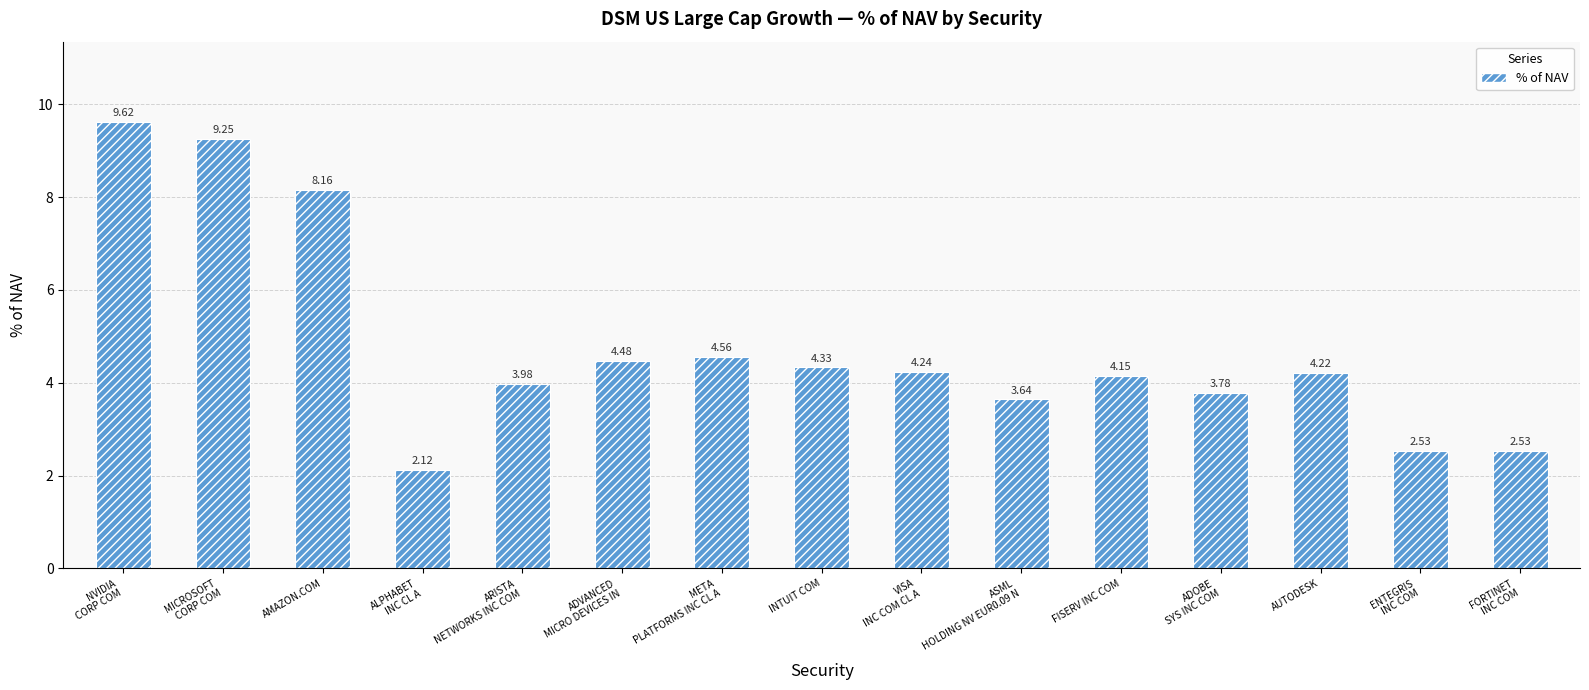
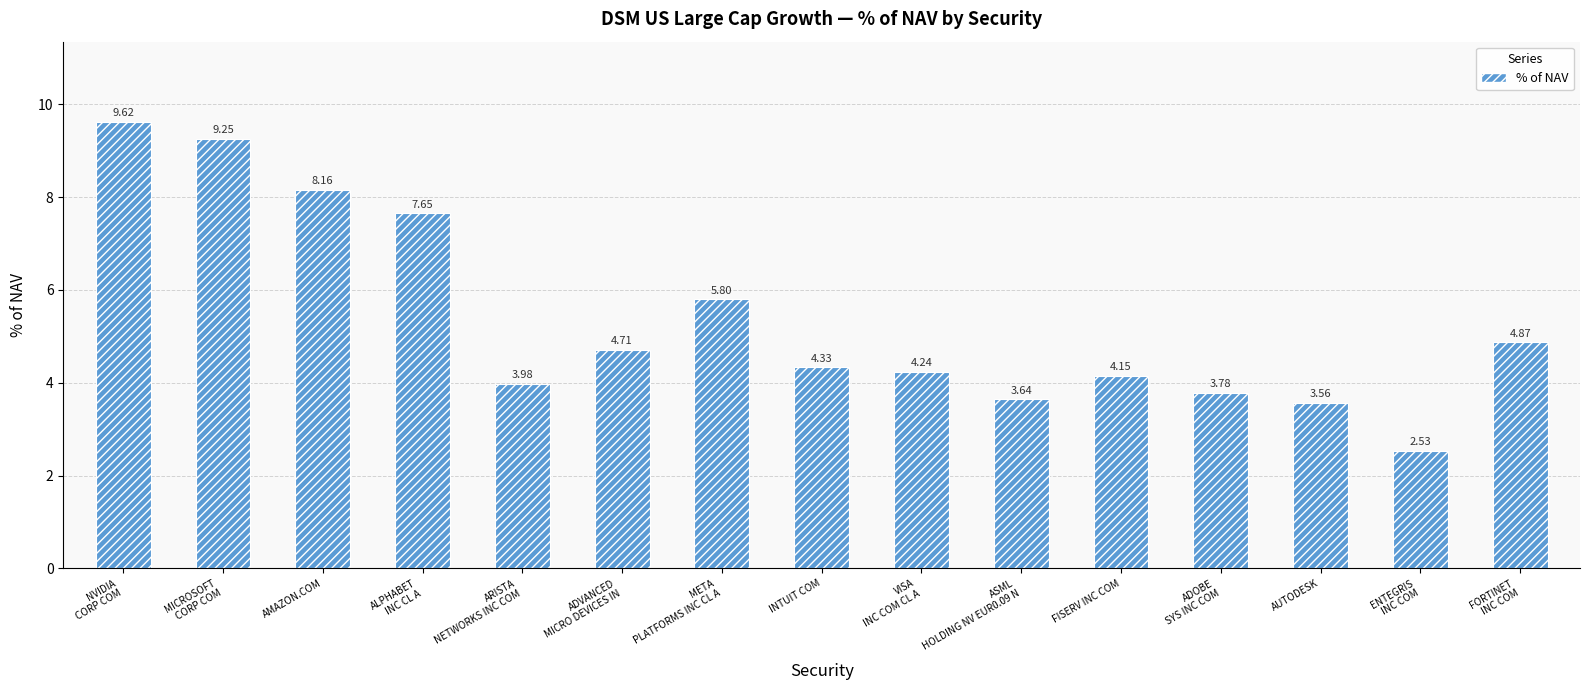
ALPHABET INC CL A: 2.12 -> 7.65
ADVANCED MICRO DEVICES IN: 4.48 -> 4.71
META PLATFORMS INC CL A: 4.56 -> 5.80
AUTODESK: 4.22 -> 3.56
FORTINET INC COM: 2.53 -> 4.87
